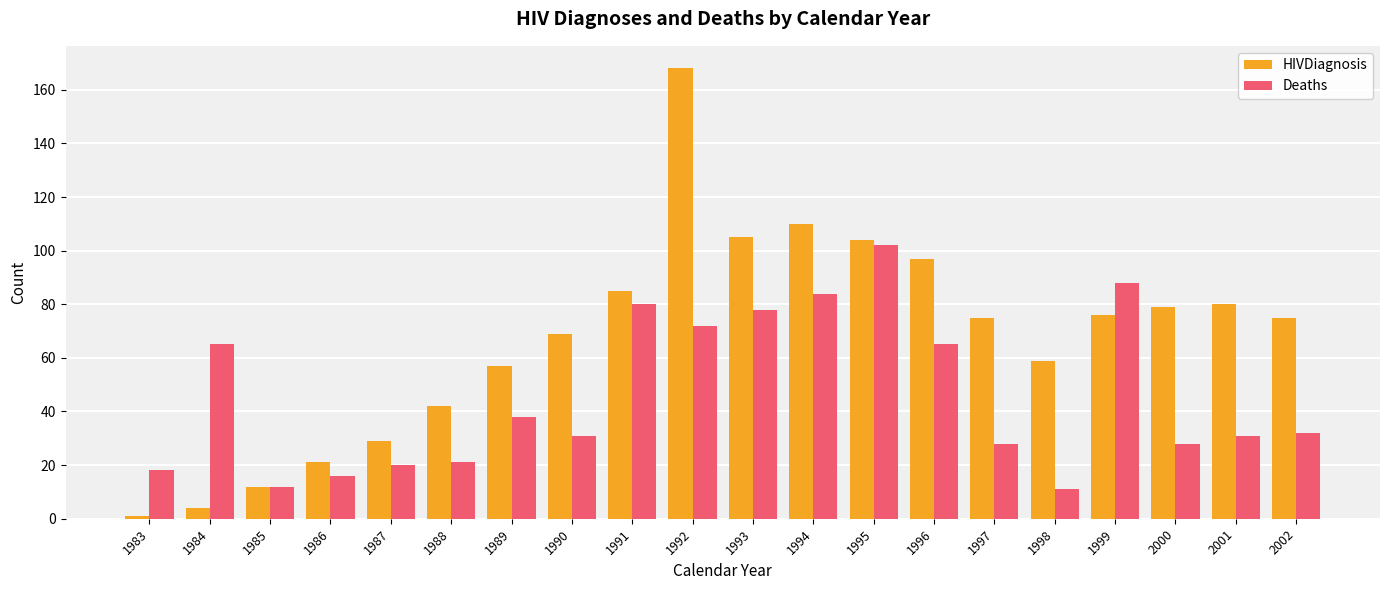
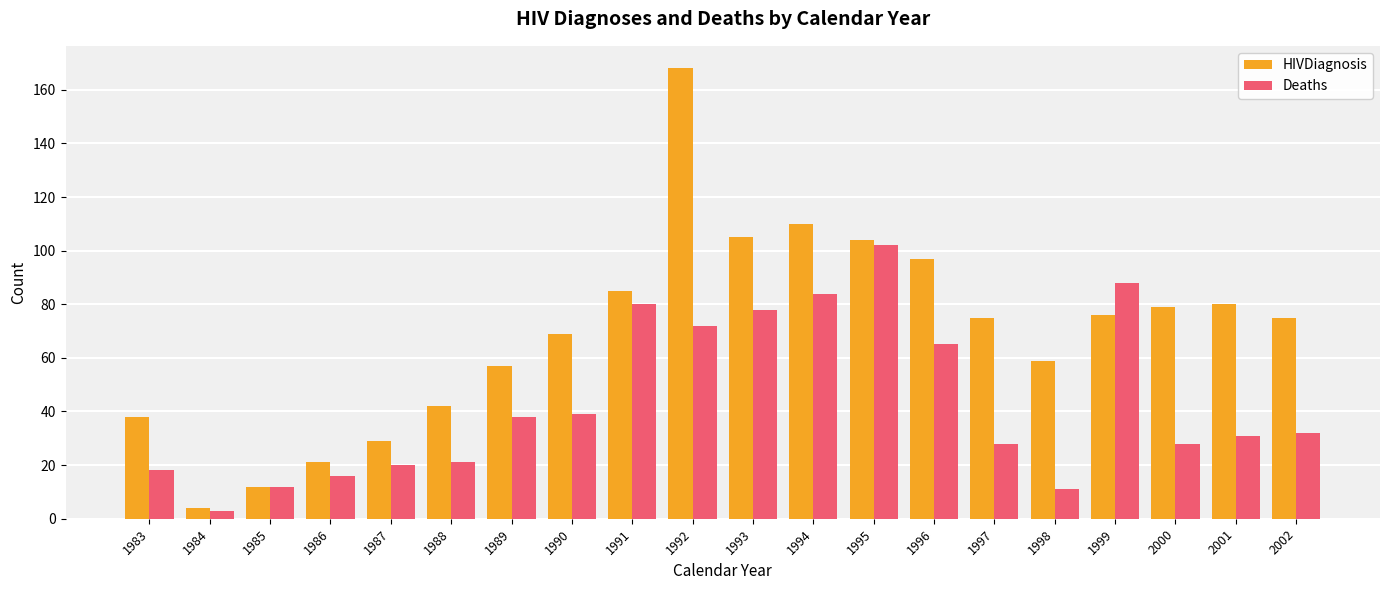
HIVDiagnosis, 1983: 1 -> 38
Deaths, 1984: 65 -> 3
Deaths, 1990: 31 -> 39
